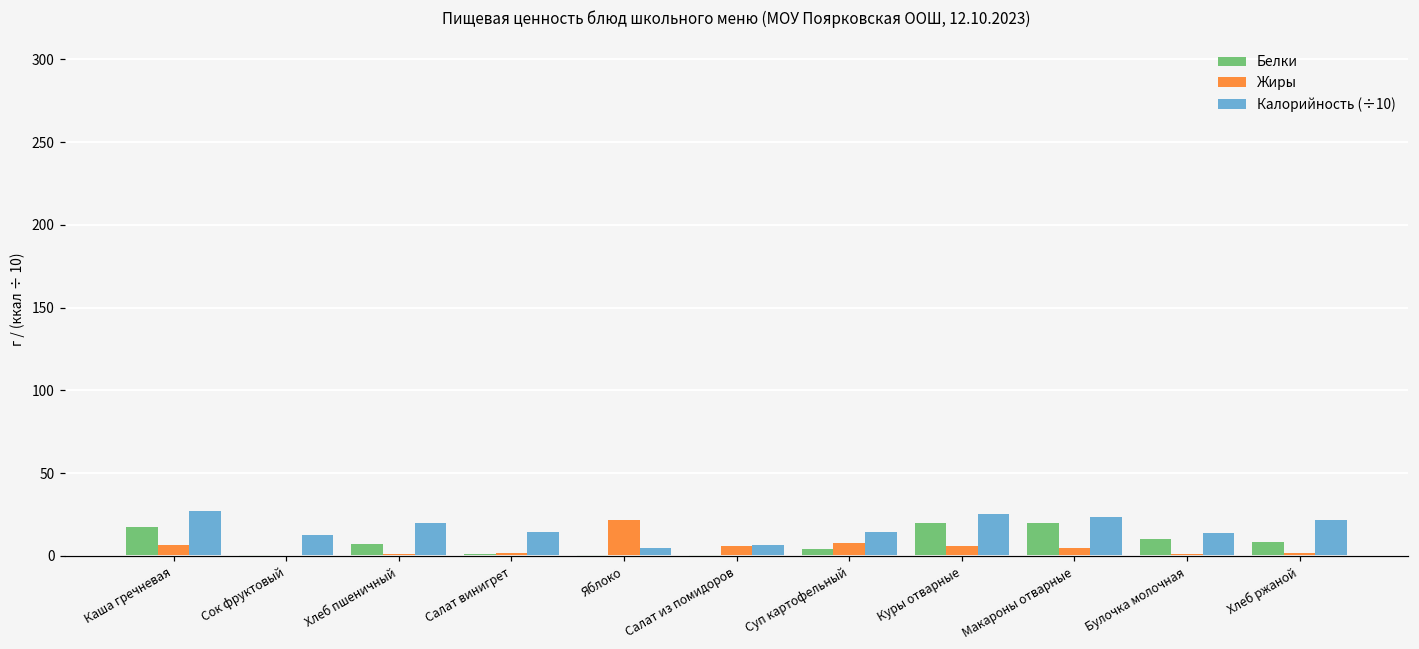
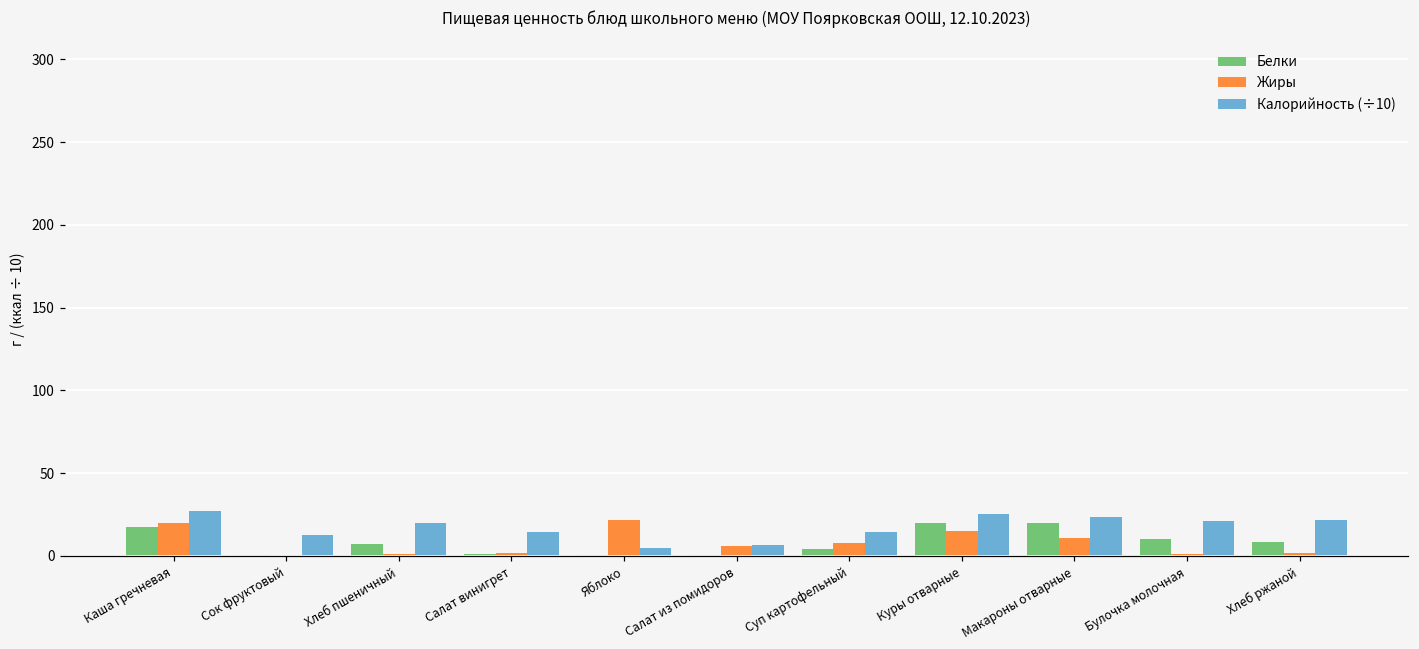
Жиры, Каша гречневая: 6 -> 20
Жиры, Куры отварные: 6 -> 15
Жиры, Макароны отварные: 5 -> 11
Калорийность (÷10), Булочка молочная: 14 -> 21
